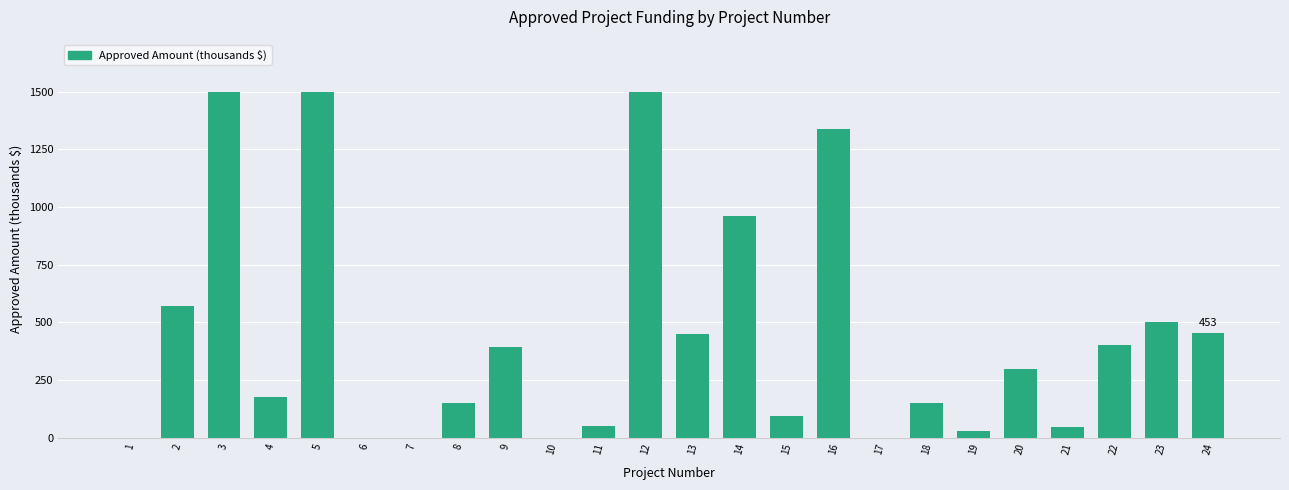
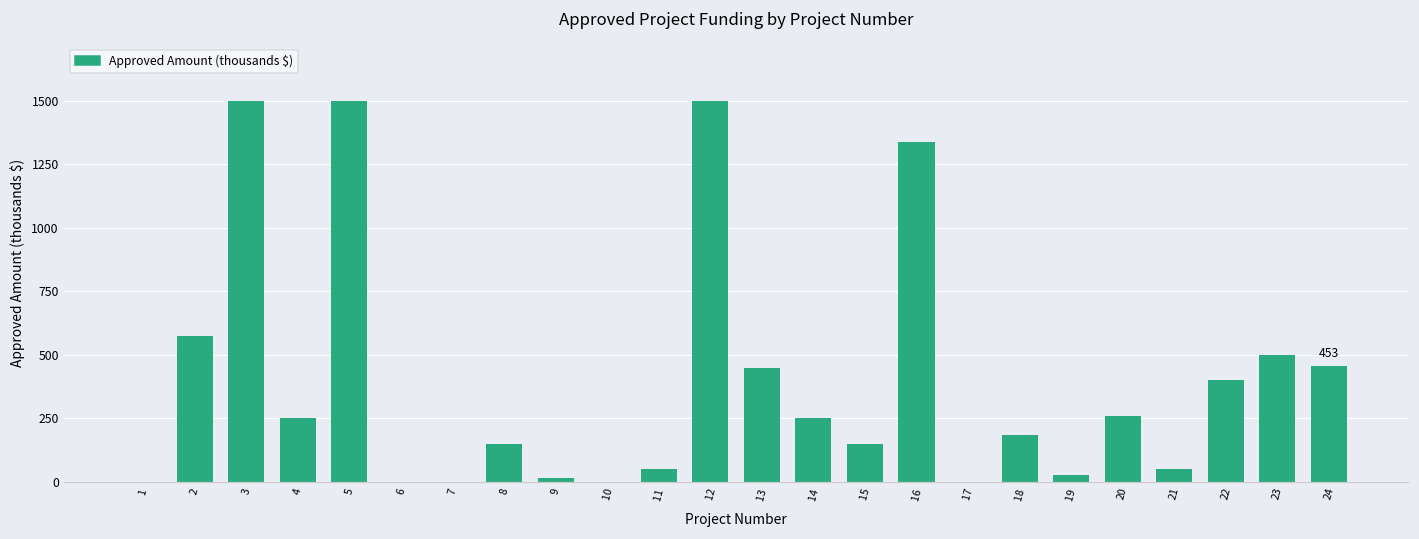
4: 180 -> 250
9: 390 -> 20
14: 960 -> 250
15: 90 -> 150
18: 150 -> 190
20: 300 -> 260
